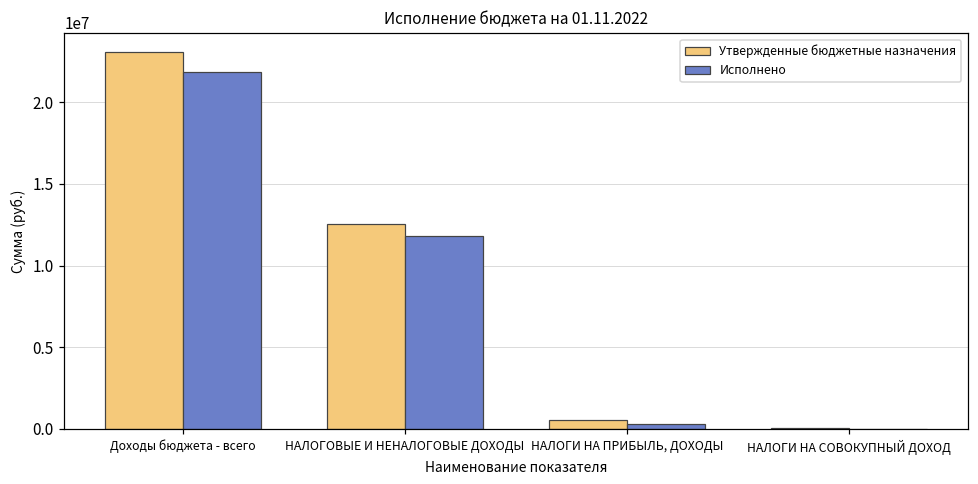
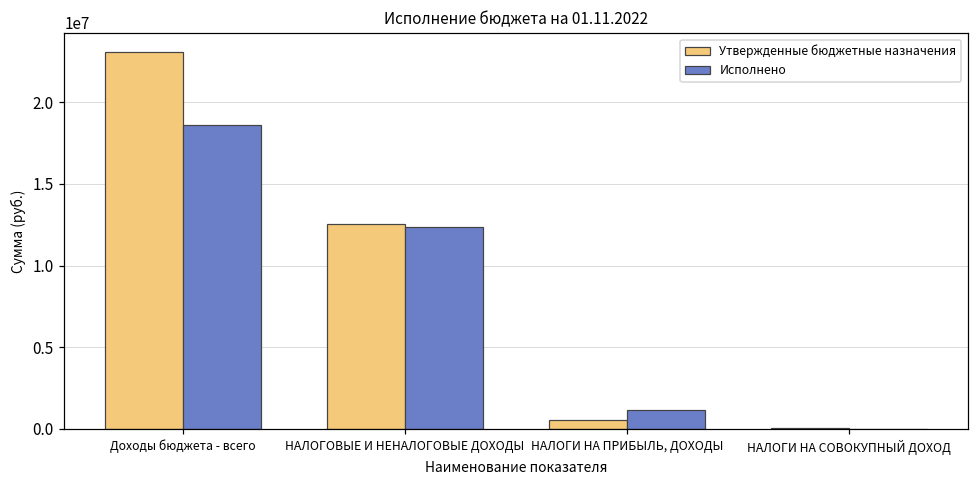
Исполнено, Доходы бюджета - всего: 21800000 -> 18600000
Исполнено, НАЛОГОВЫЕ И НЕНАЛОГОВЫЕ ДОХОДЫ: 11800000 -> 12400000
Исполнено, НАЛОГИ НА ПРИБЫЛЬ, ДОХОДЫ: 300000 -> 1200000
